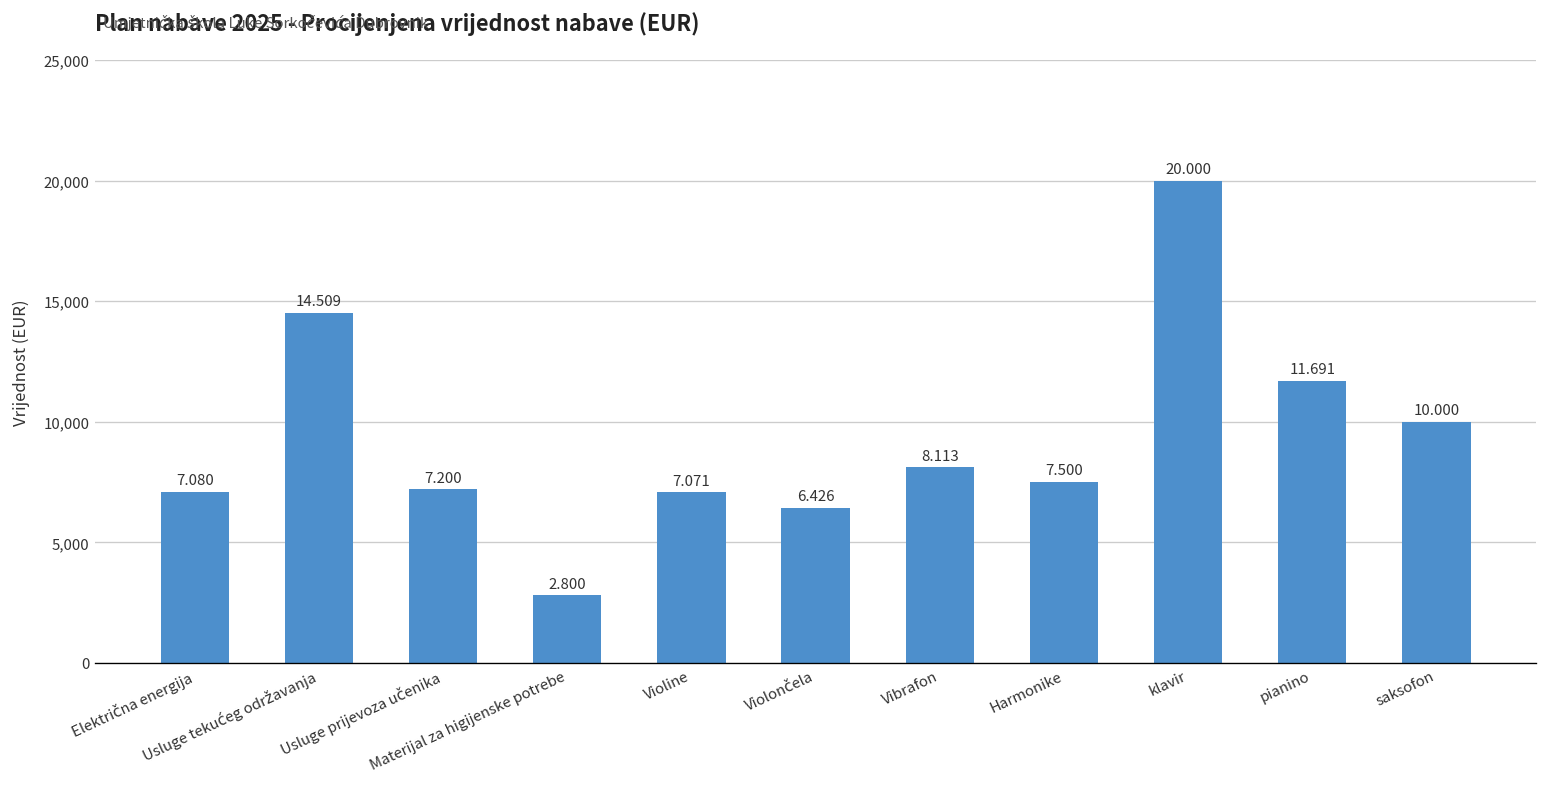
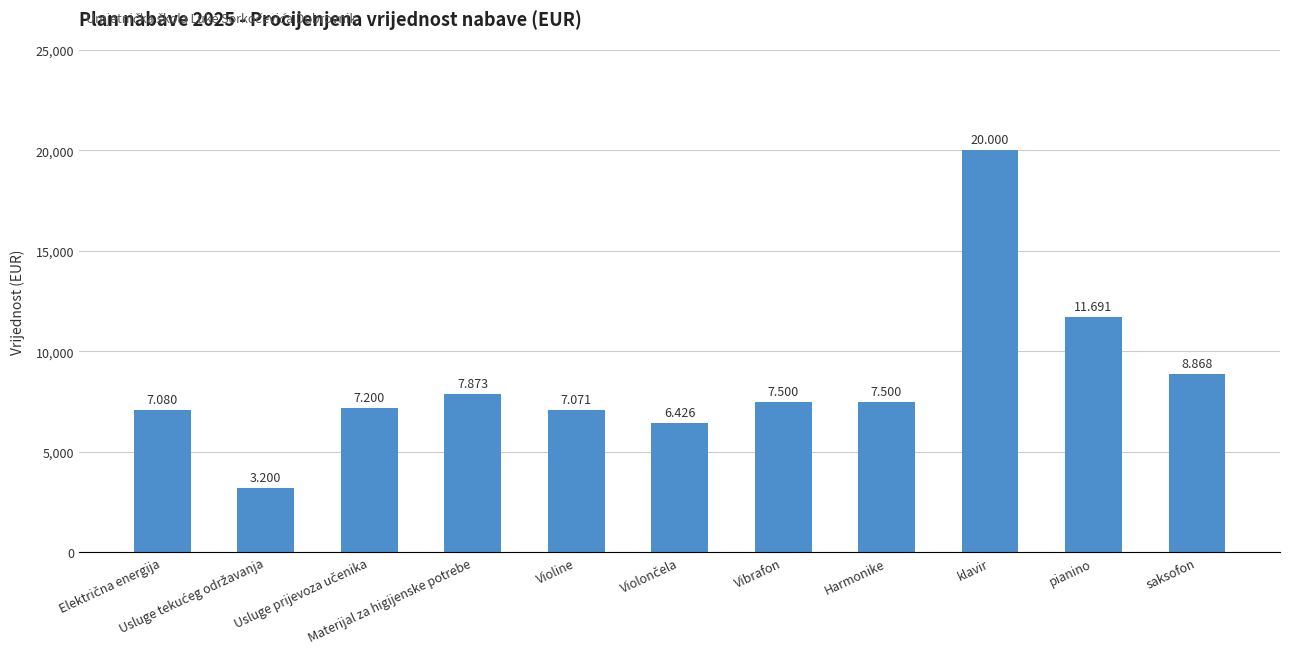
Usluge tekućeg održavanja: 14.509 -> 3.200
Materijal za higijenske potrebe: 2.800 -> 7.873
Vibrafon: 8.113 -> 7.500
saksofon: 10.000 -> 8.868
